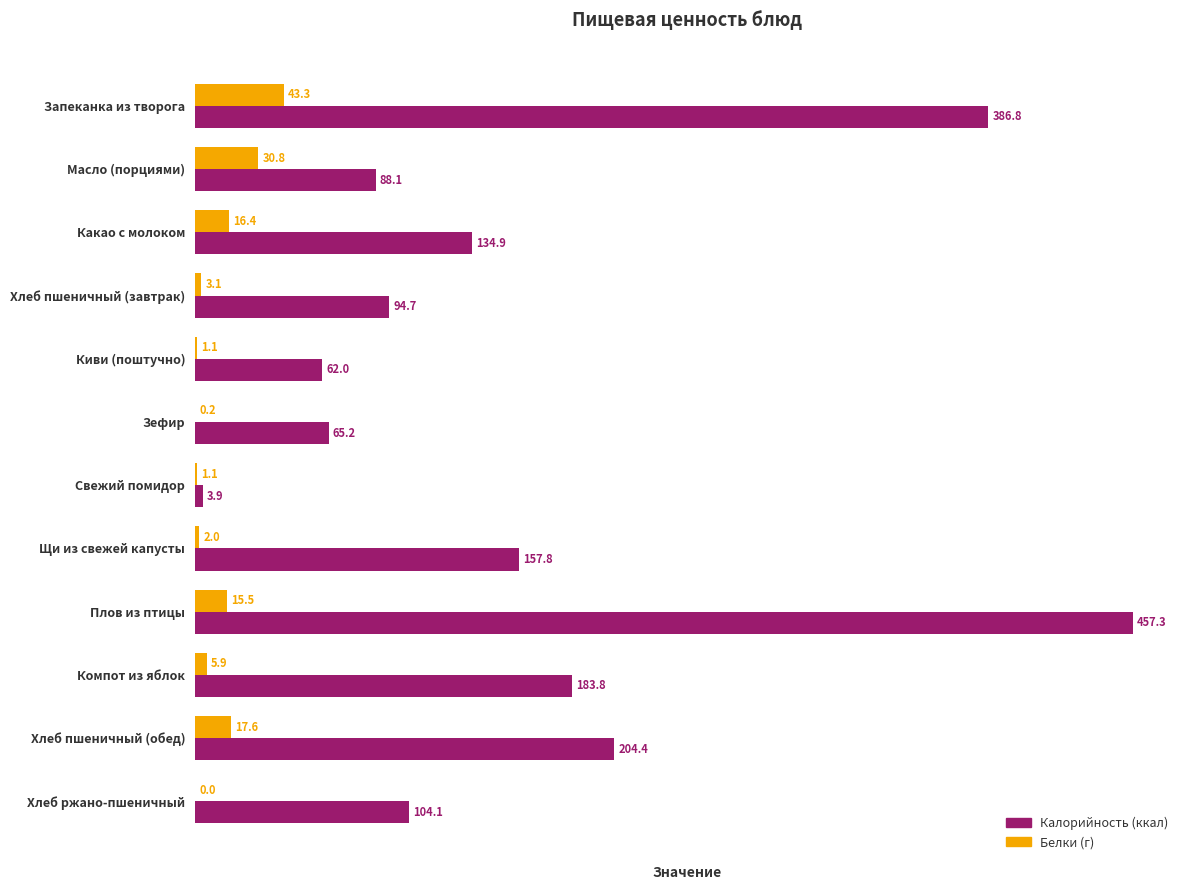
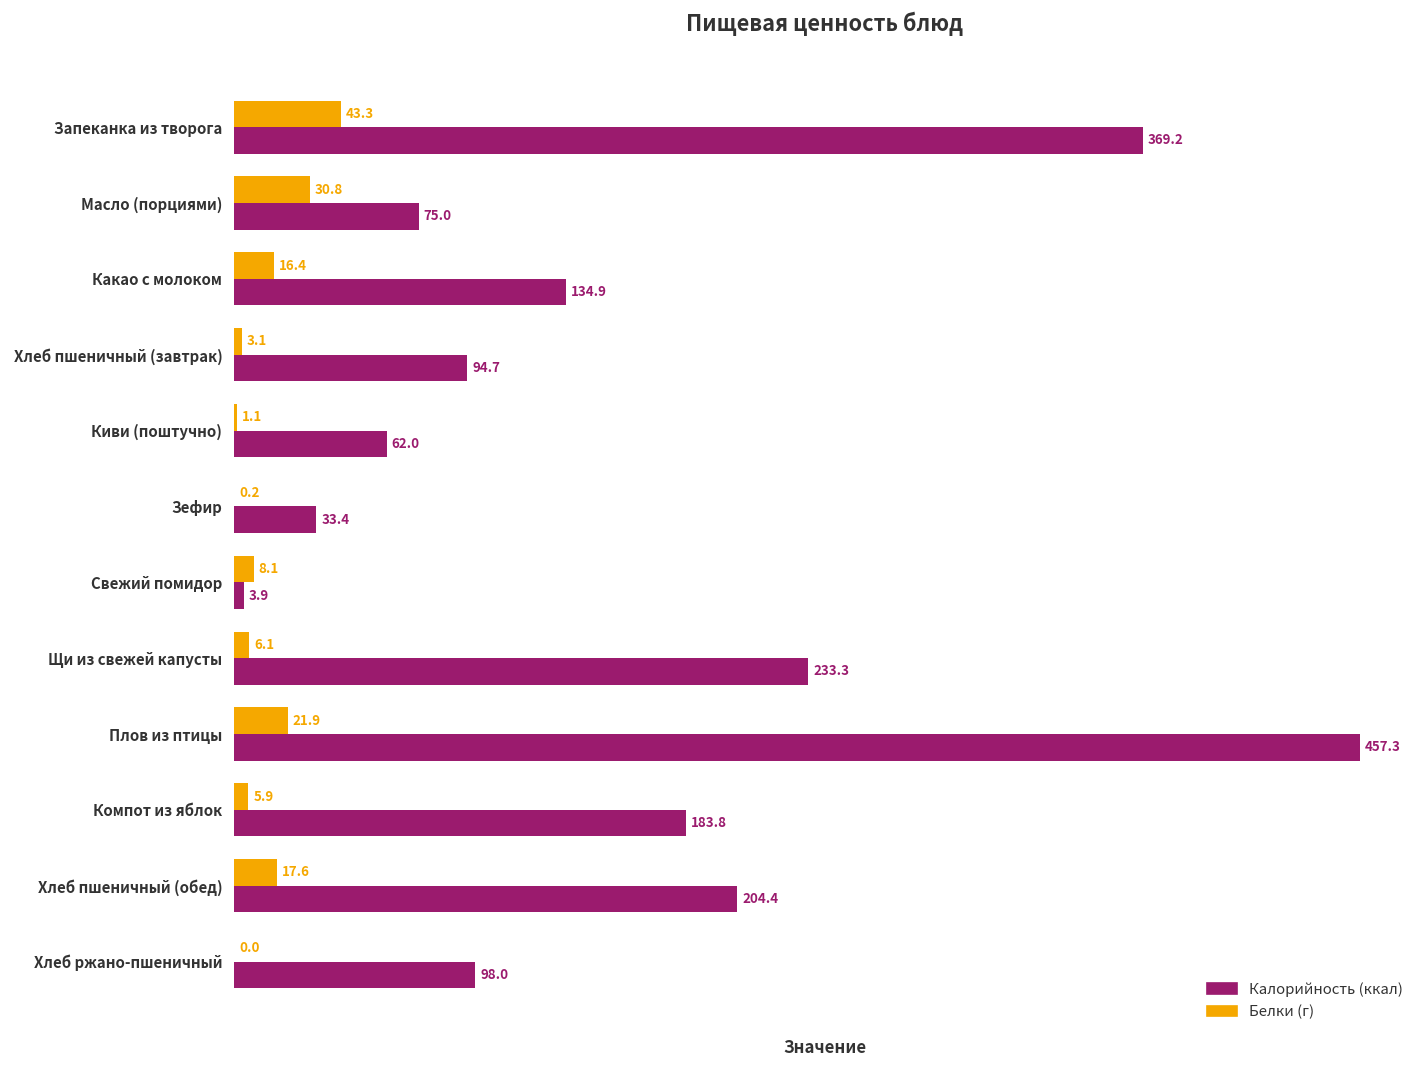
Калорийность (ккал), Запеканка из творога: 386.8 -> 369.2
Калорийность (ккал), Масло (порциями): 88.1 -> 75.0
Калорийность (ккал), Зефир: 65.2 -> 33.4
Белки (г), Свежий помидор: 1.1 -> 8.1
Белки (г), Щи из свежей капусты: 2.0 -> 6.1
Калорийность (ккал), Щи из свежей капусты: 157.8 -> 233.3
Белки (г), Плов из птицы: 15.5 -> 21.9
Калорийность (ккал), Хлеб ржано-пшеничный: 104.1 -> 98.0
